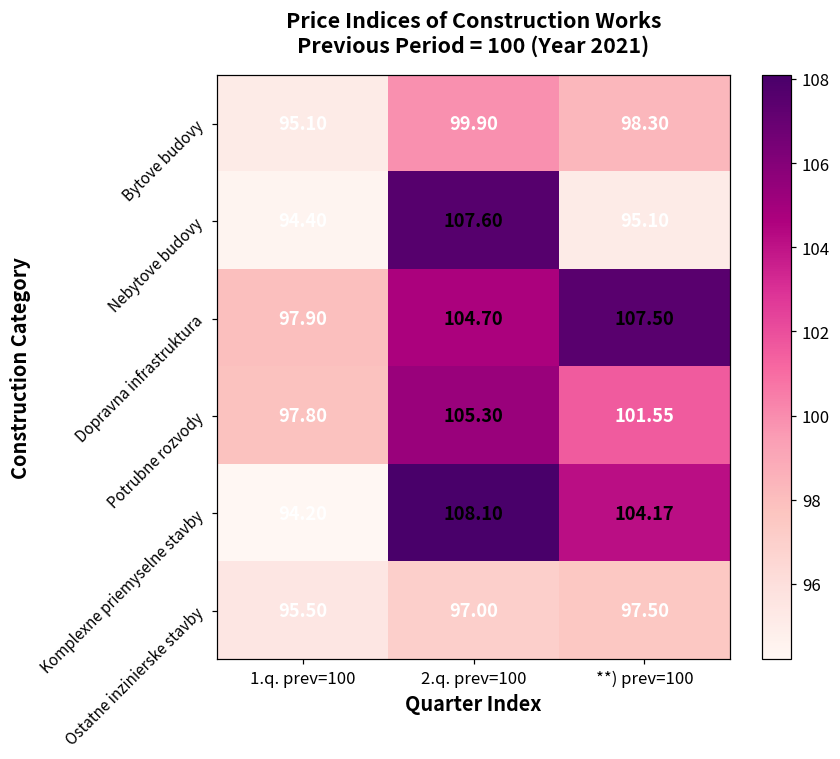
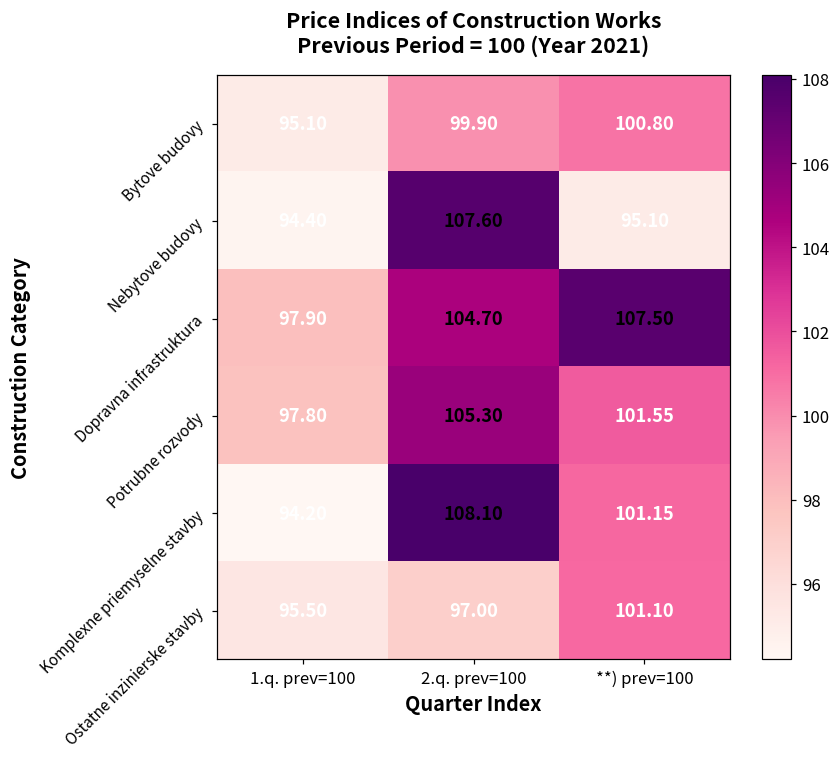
Bytove budovy, **) prev=100: 98.30 -> 100.80
Komplexne priemyselne stavby, **) prev=100: 104.17 -> 101.15
Ostatne inzinierske stavby, **) prev=100: 97.50 -> 101.10
